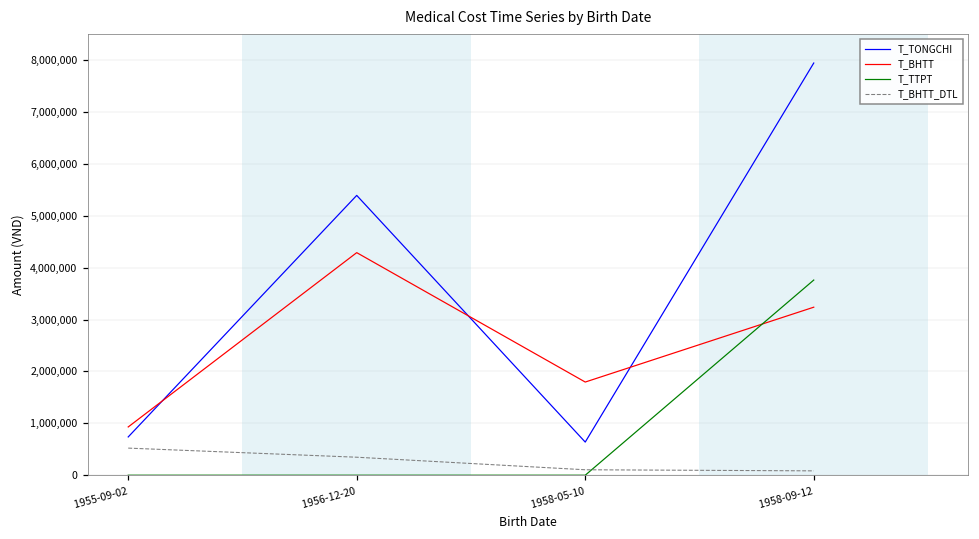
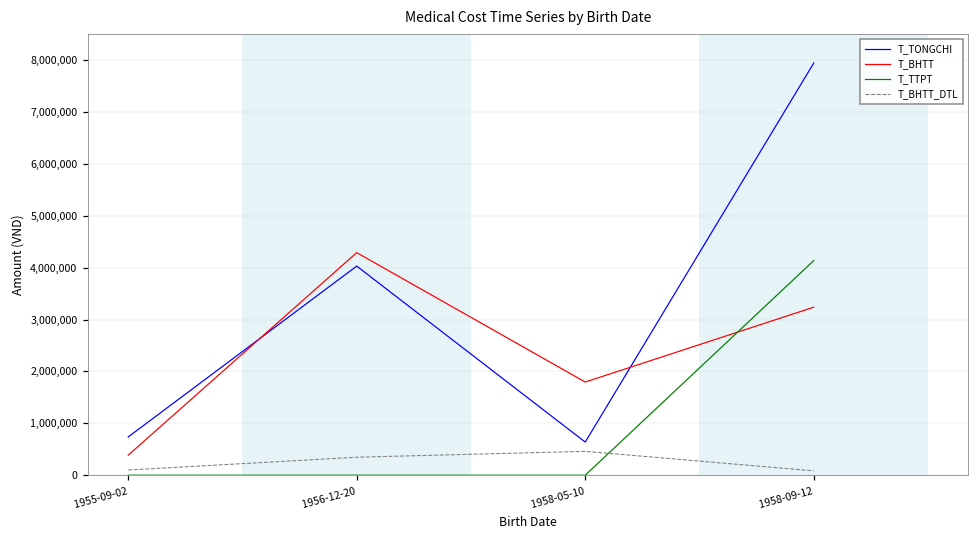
T_BHTT, 1955-09-02: 900,000 -> 400,000
T_BHTT_DTL, 1955-09-02: 500,000 -> 100,000
T_TONGCHI, 1956-12-20: 5,400,000 -> 4,000,000
T_BHTT_DTL, 1958-05-10: 100,000 -> 500,000
T_TTPT, 1958-09-12: 3,800,000 -> 4,100,000
